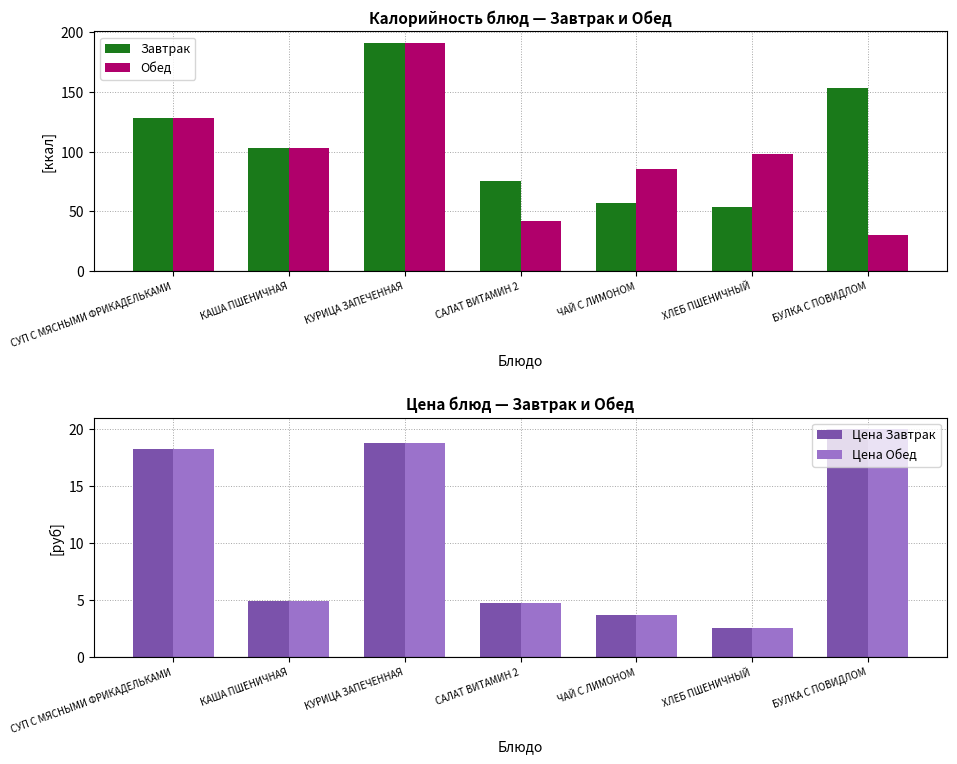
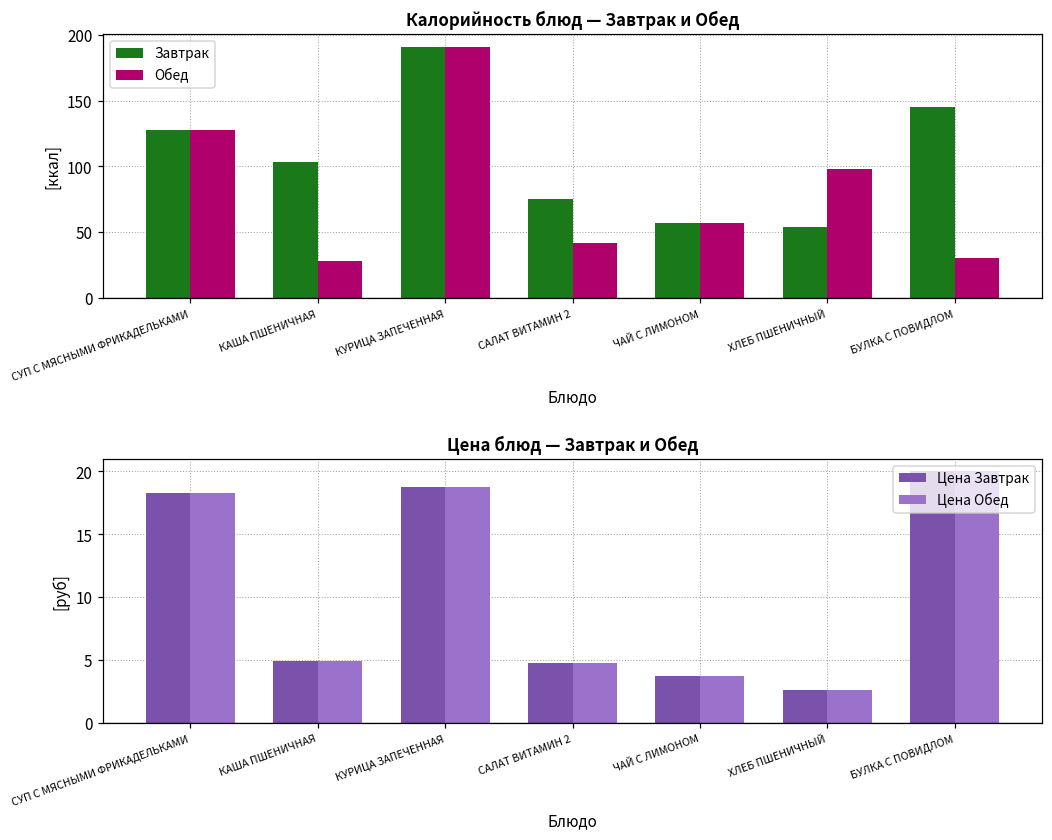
Калорийность блюд — Завтрак и Обед, Обед, КАША ПШЕНИЧНАЯ: 103 -> 28
Калорийность блюд — Завтрак и Обед, Обед, ЧАЙ С ЛИМОНОМ: 85 -> 57
Калорийность блюд — Завтрак и Обед, Завтрак, БУЛКА С ПОВИДЛОМ: 153 -> 145
